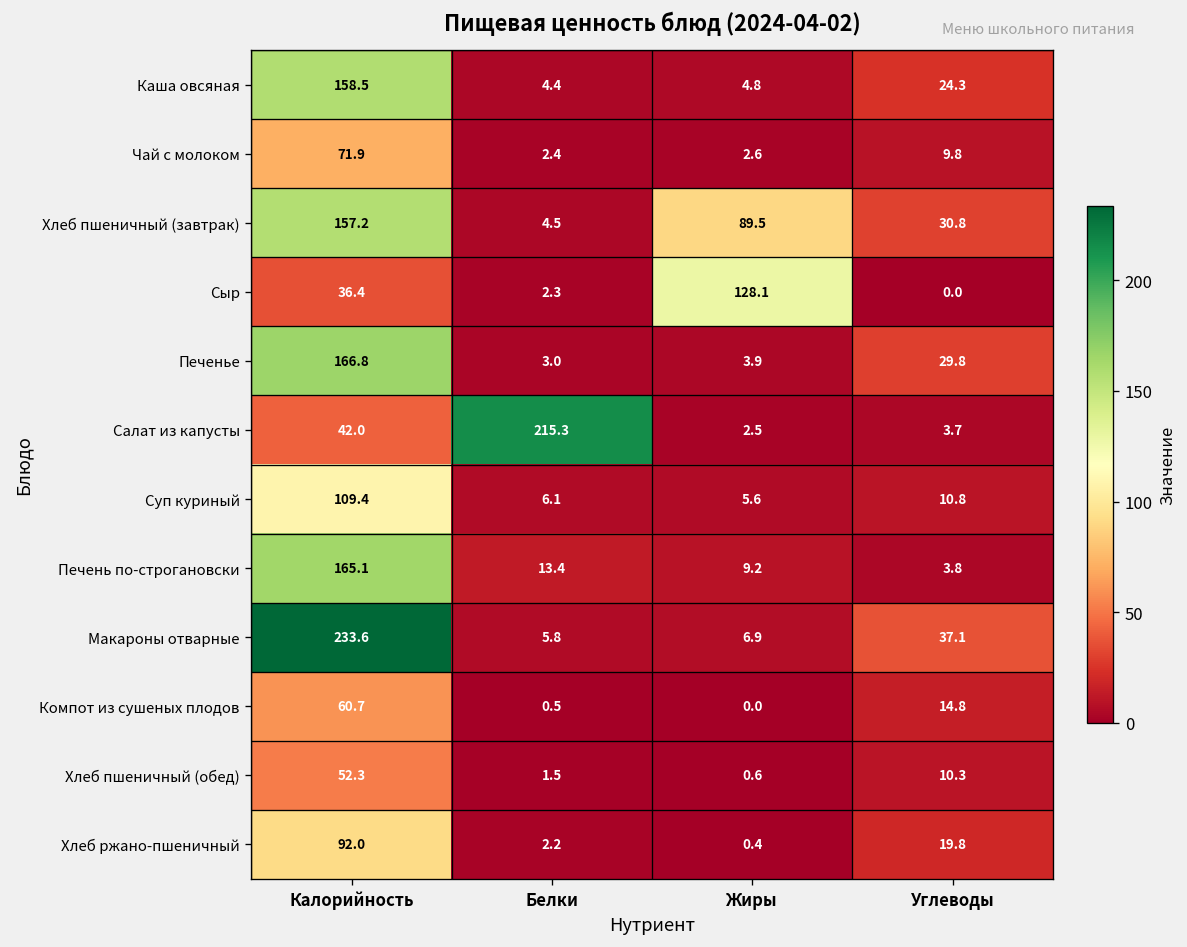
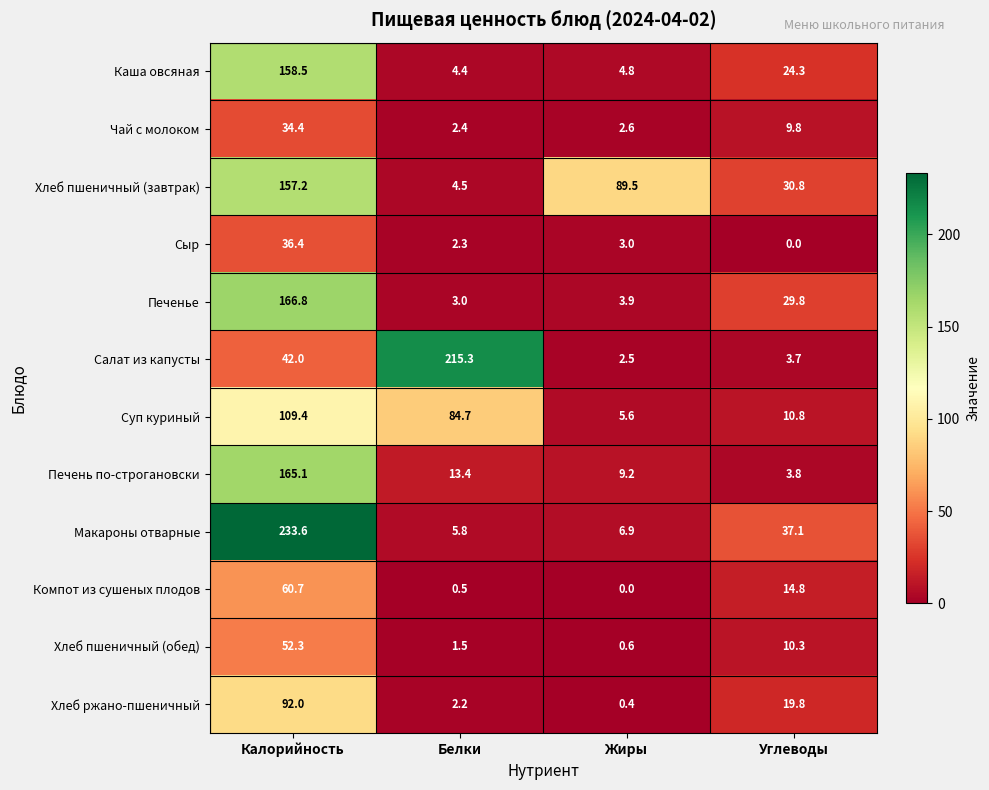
Чай с молоком, Калорийность: 71.9 -> 34.4
Сыр, Жиры: 128.1 -> 3.0
Суп куриный, Белки: 6.1 -> 84.7
